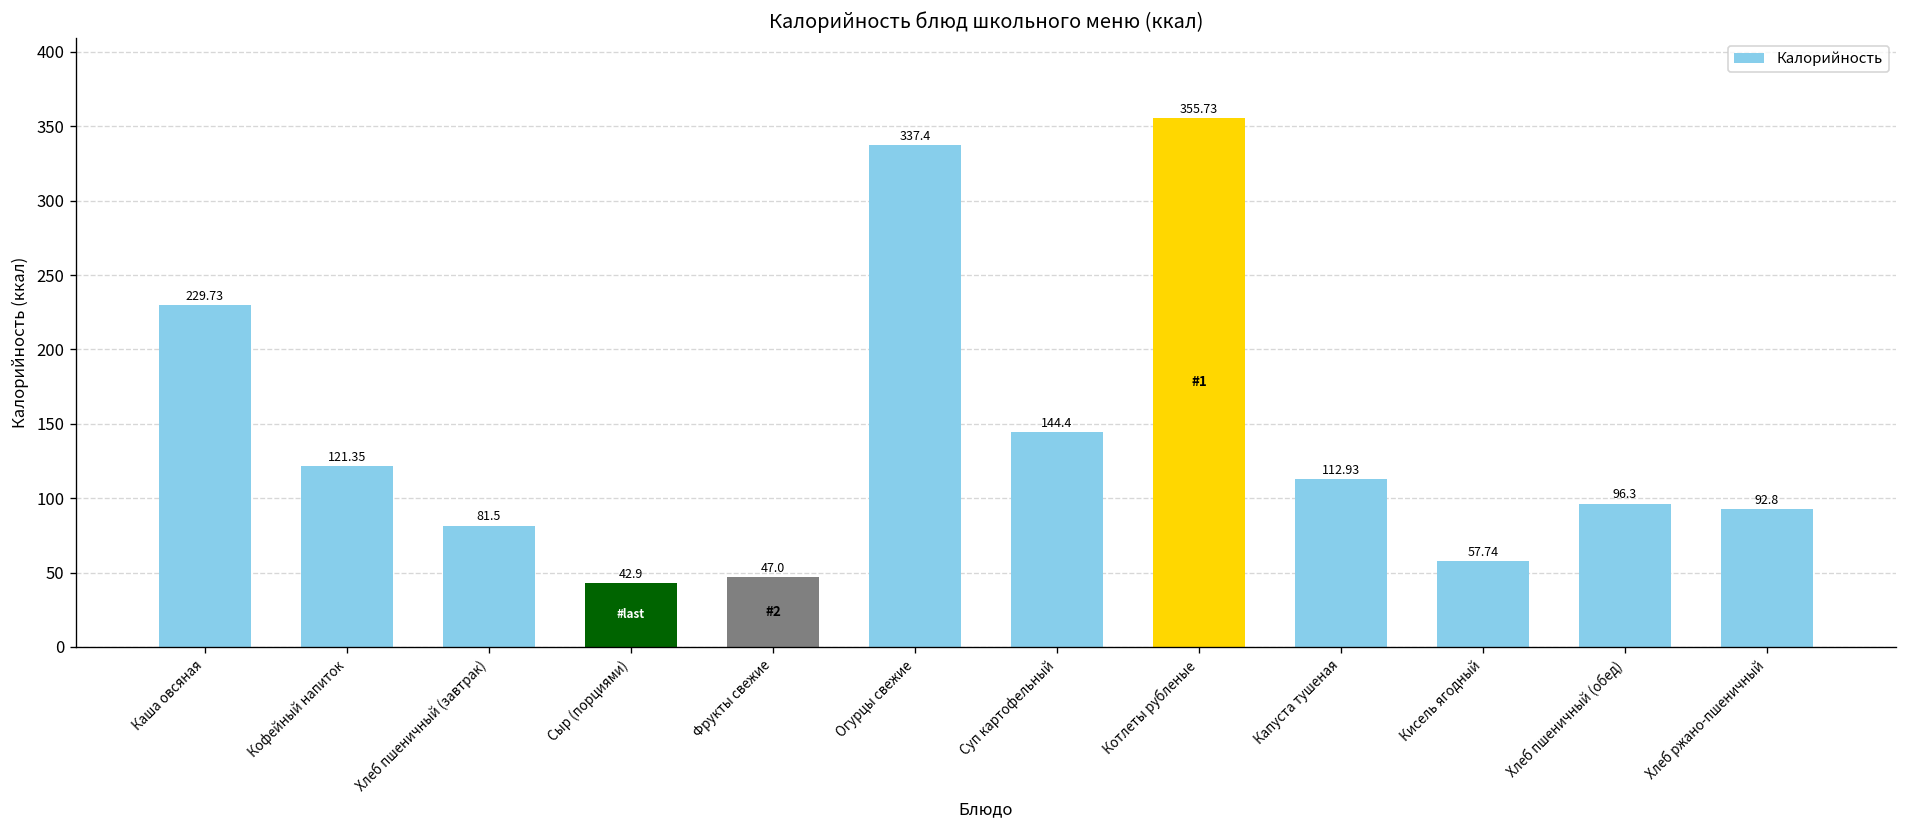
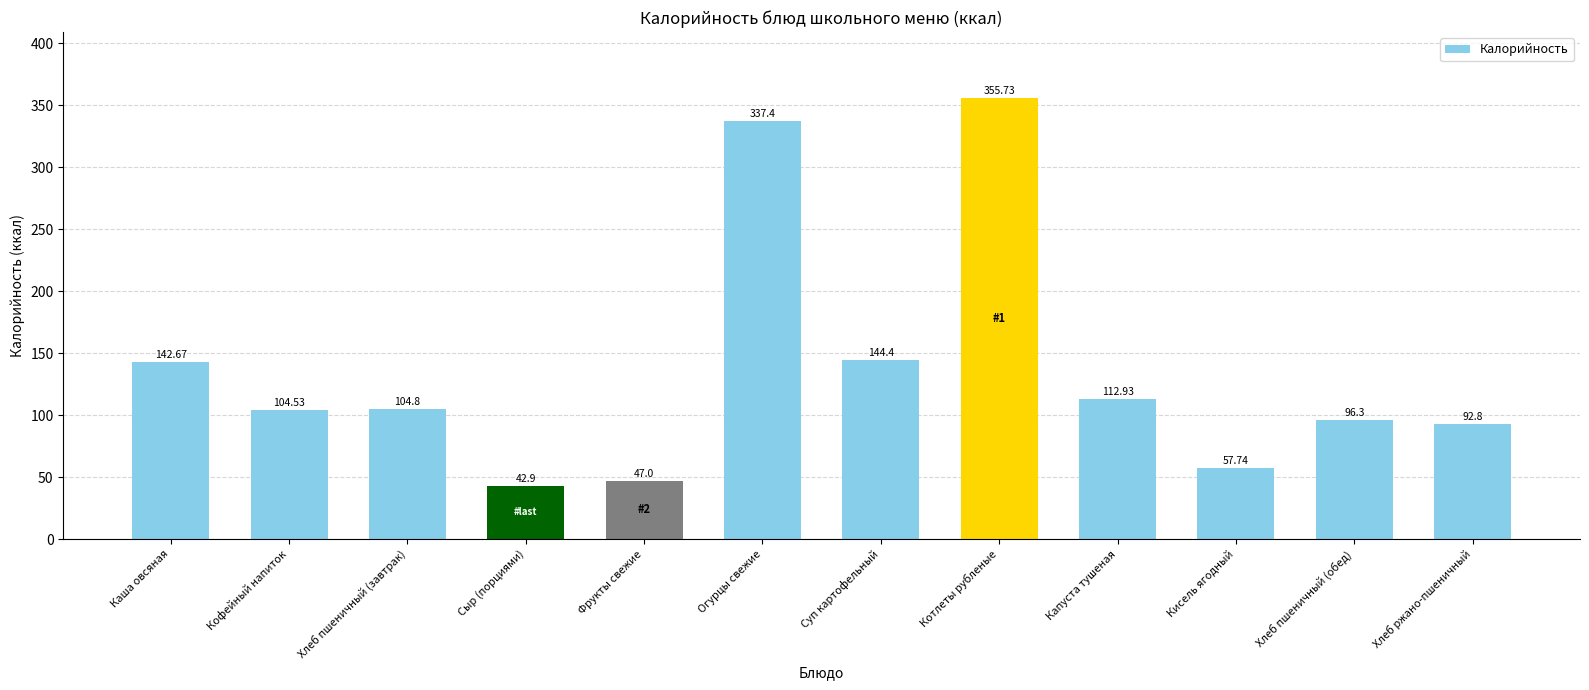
Каша овсяная: 229.73 -> 142.67
Кофейный напиток: 121.35 -> 104.53
Хлеб пшеничный (завтрак): 81.5 -> 104.8
